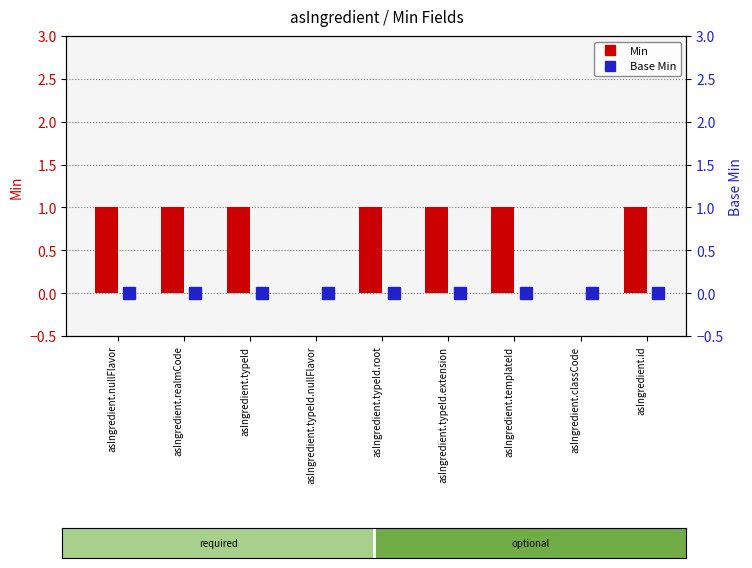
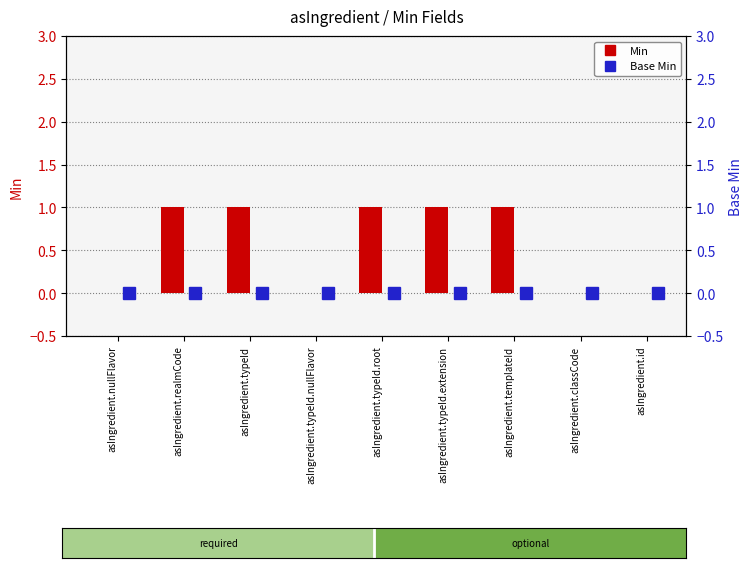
Min, asIngredient.nullFlavor: 1 -> 0
Min, asIngredient.id: 1 -> 0
